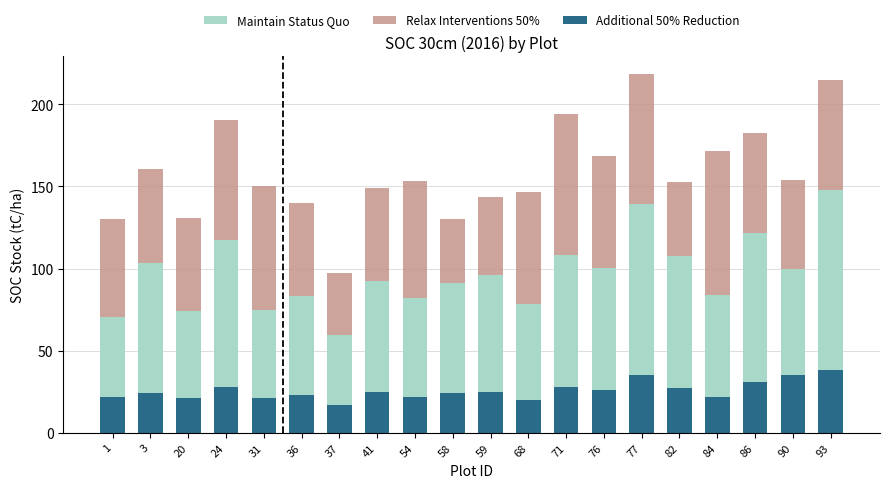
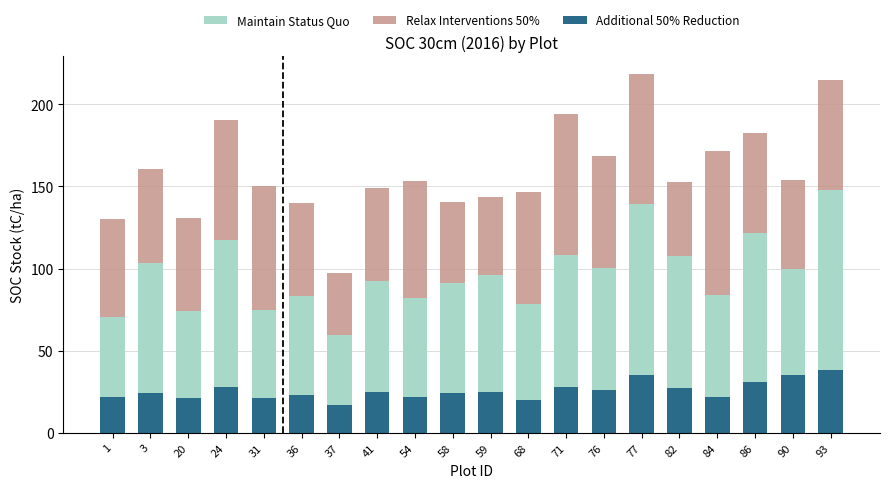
Relax Interventions 50%, 58: 39 -> 49
